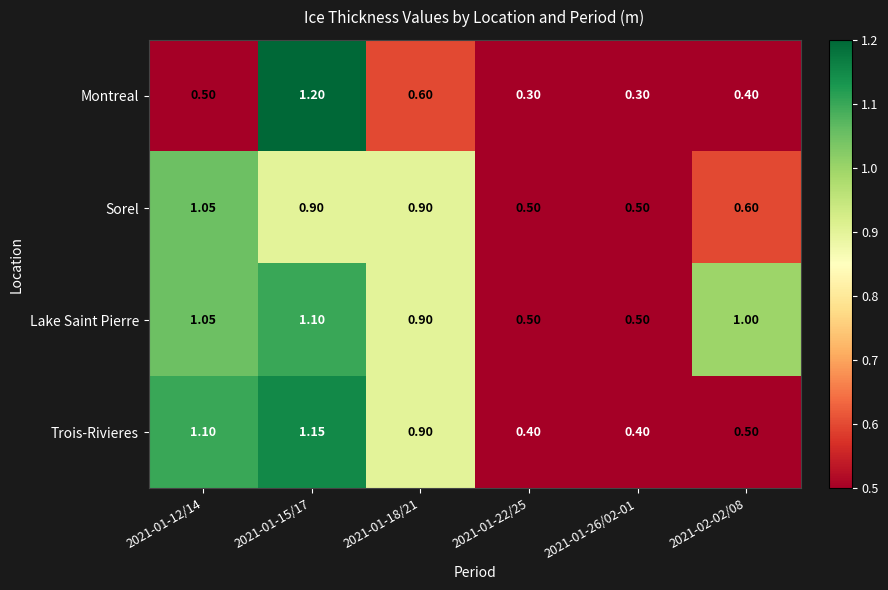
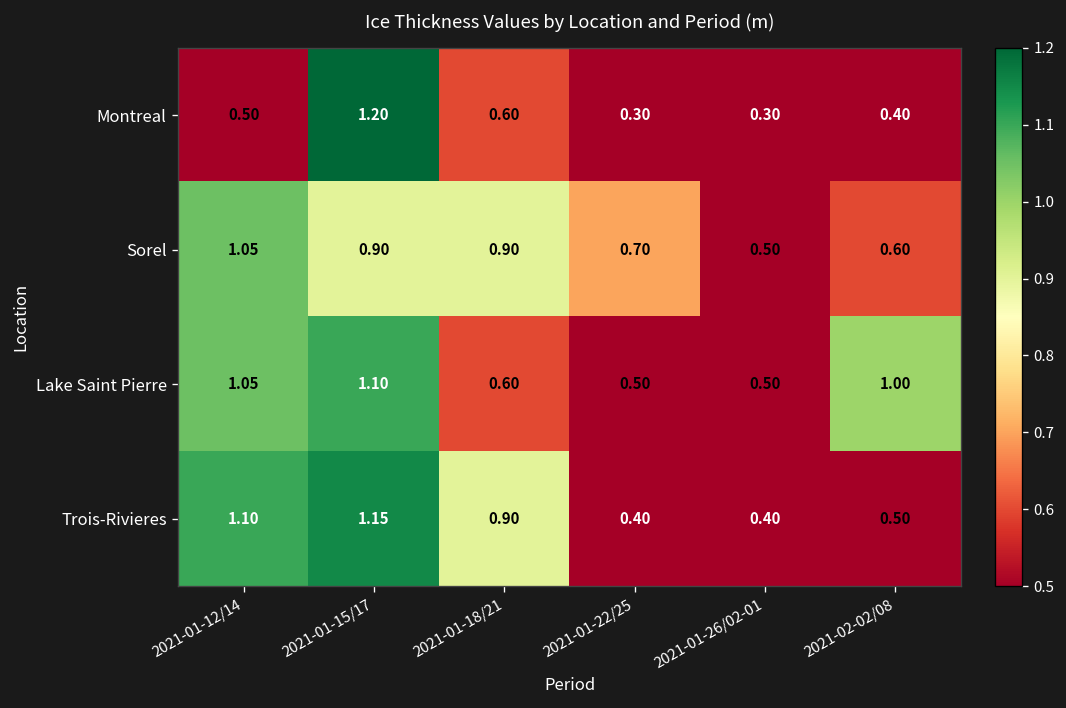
Sorel, 2021-01-22/25: 0.50 -> 0.70
Lake Saint Pierre, 2021-01-18/21: 0.90 -> 0.60
